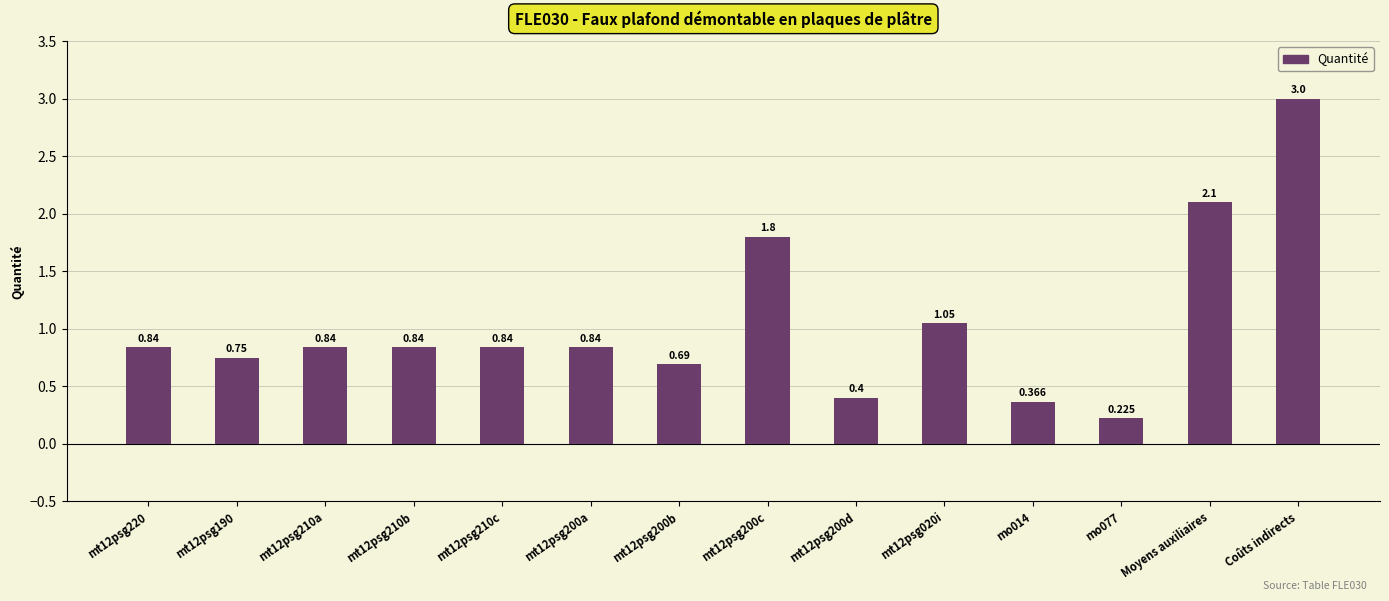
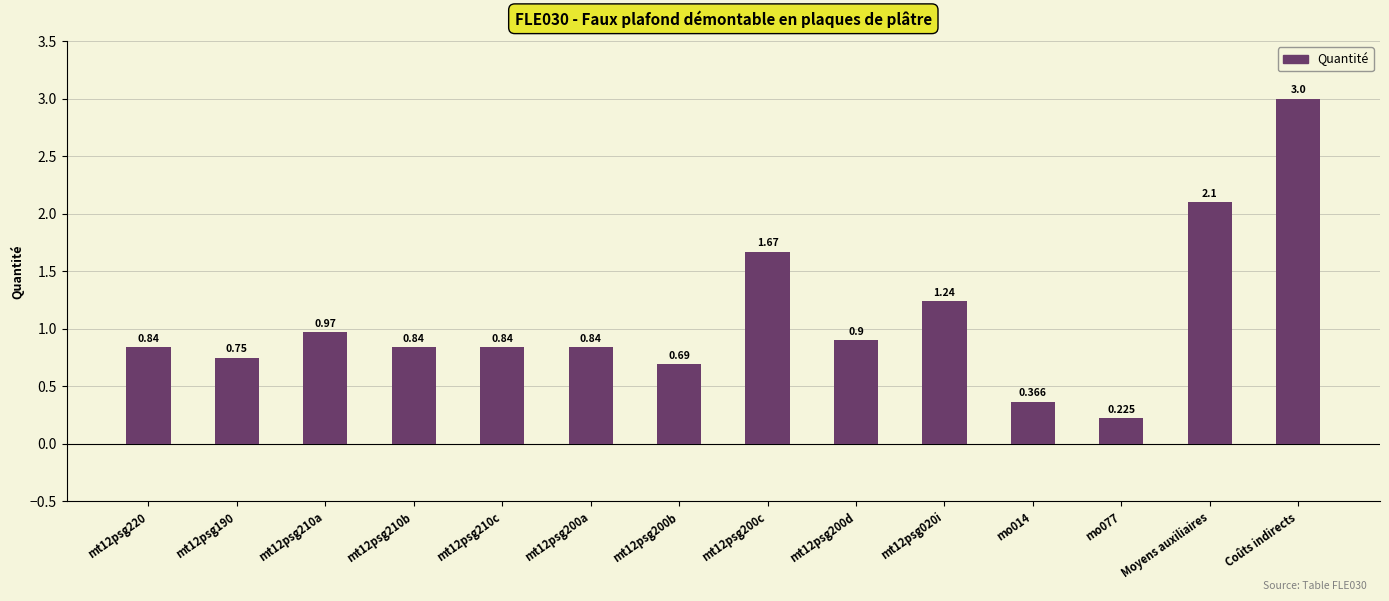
mt12psg210a: 0.84 -> 0.97
mt12psg200c: 1.8 -> 1.67
mt12psg200d: 0.4 -> 0.9
mt12psg020i: 1.05 -> 1.24
